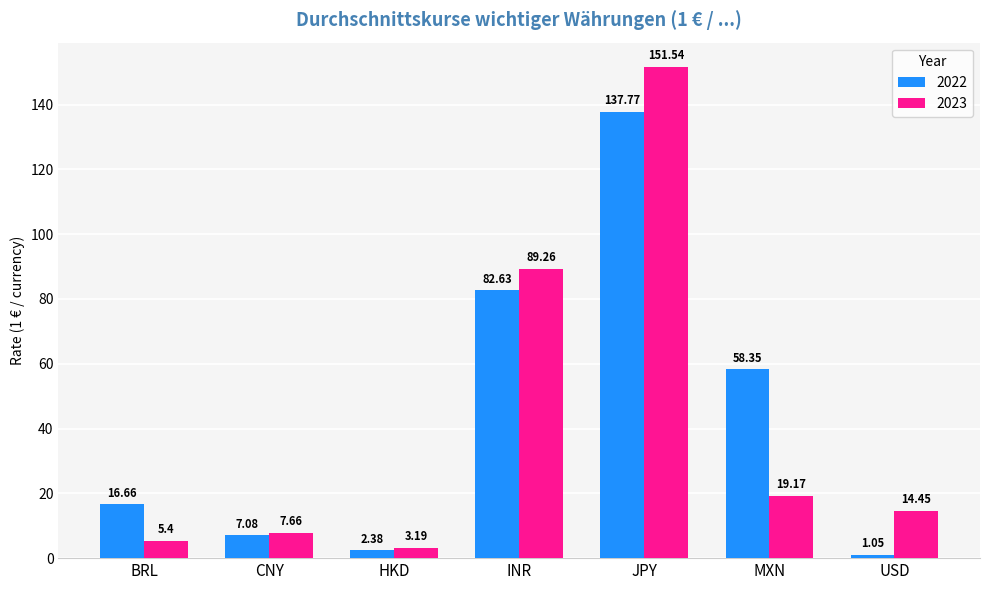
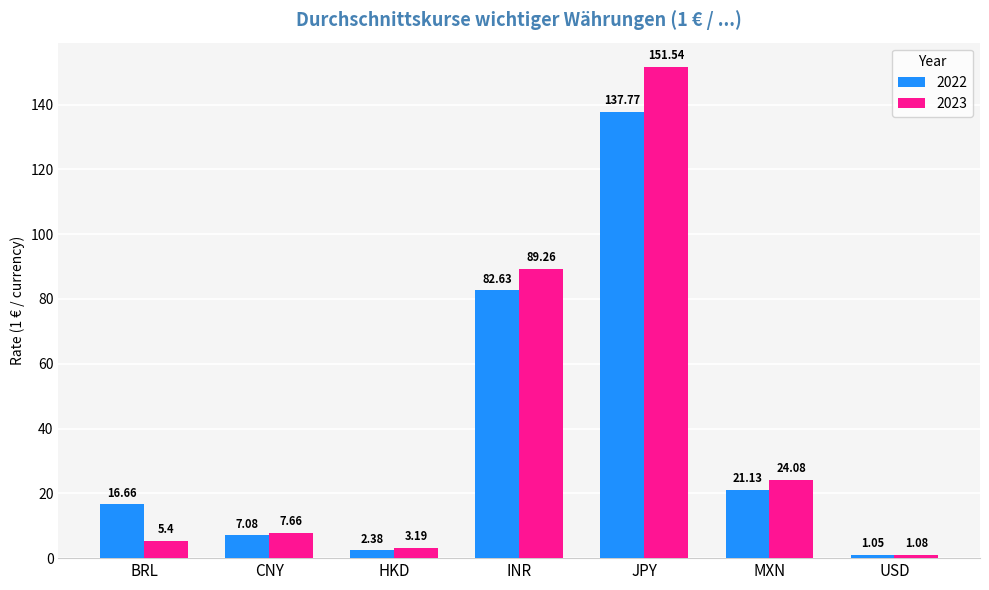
2022, MXN: 58.35 -> 21.13
2023, MXN: 19.17 -> 24.08
2023, USD: 14.45 -> 1.08
